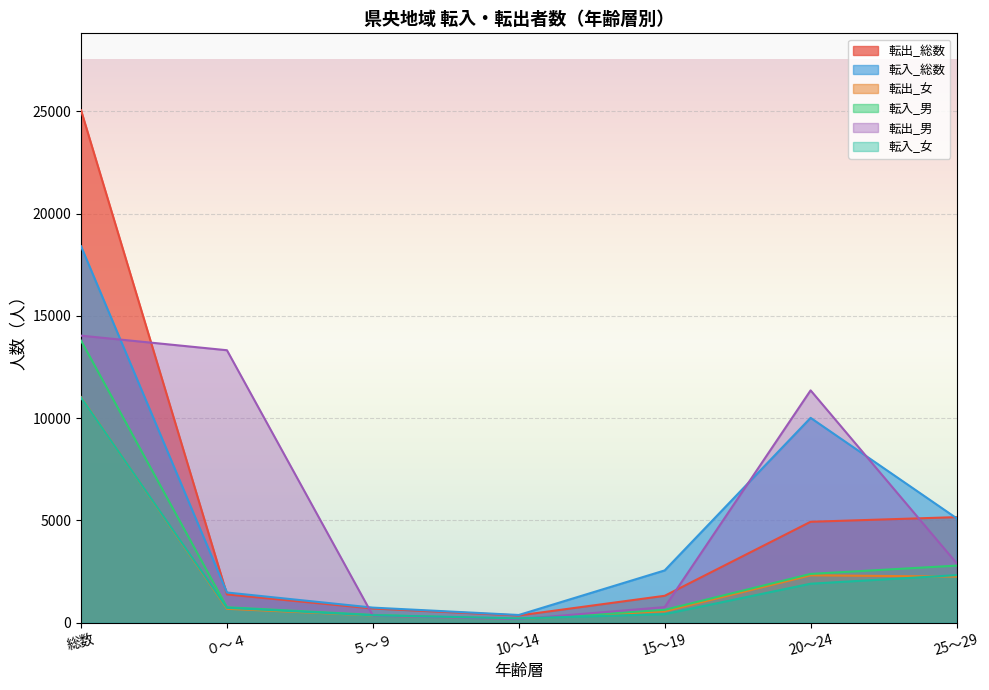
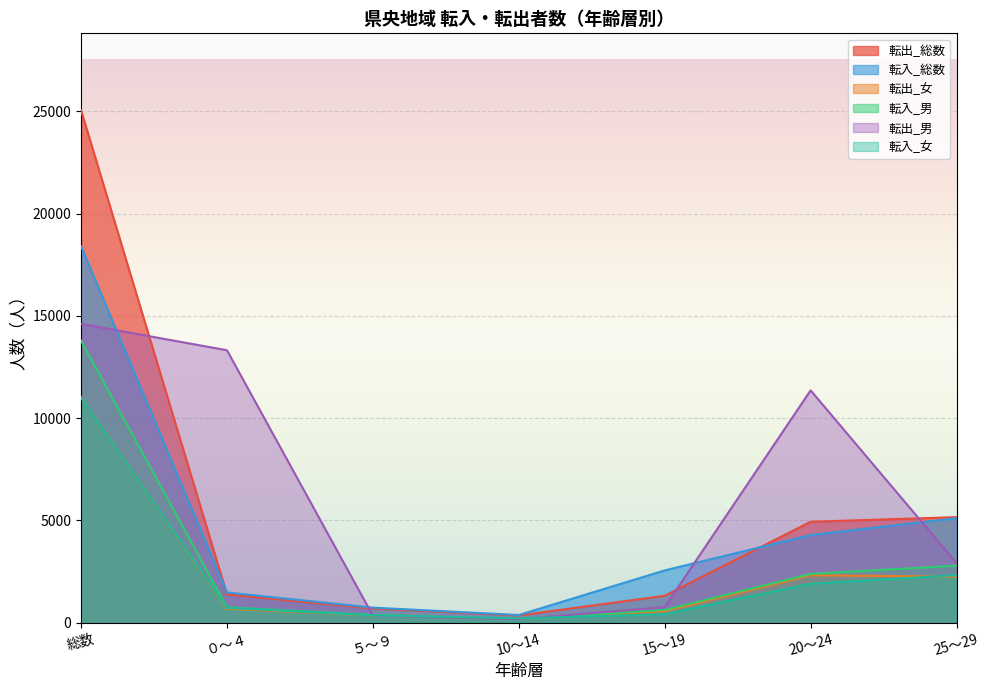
転出_男, 総数: 14000 -> 14600
転入_総数, 20～24: 10000 -> 4300
